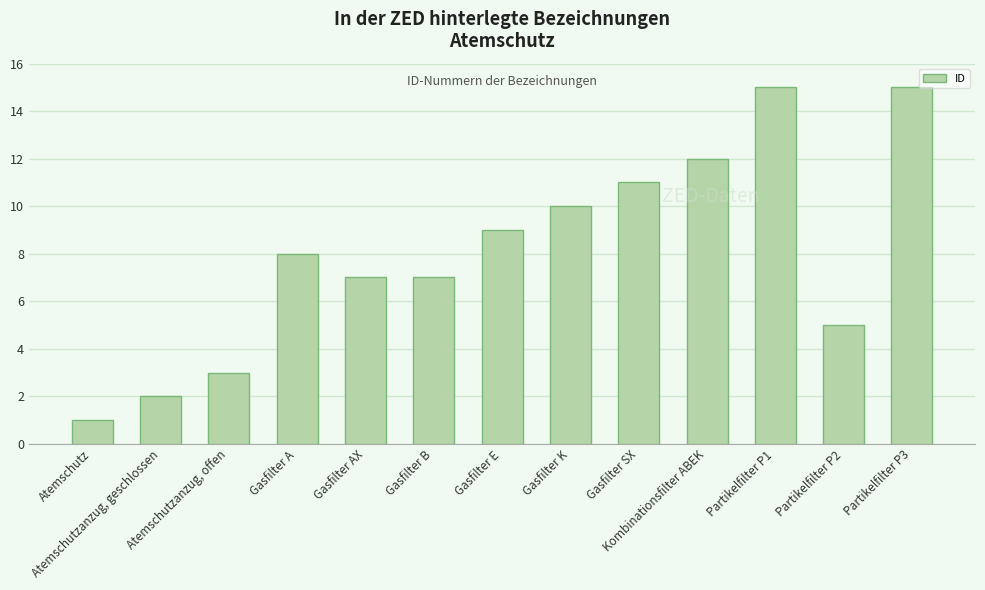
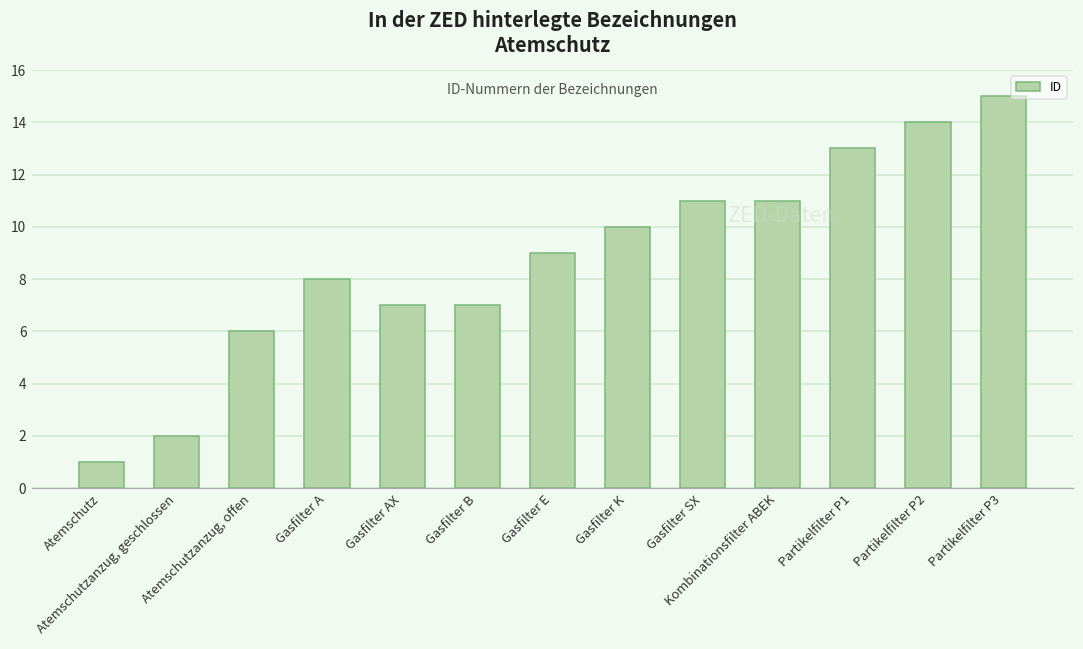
Atemschutzanzug, offen: 3 -> 6
Kombinationsfilter ABEK: 12 -> 11
Partikelfilter P1: 15 -> 13
Partikelfilter P2: 5 -> 14
